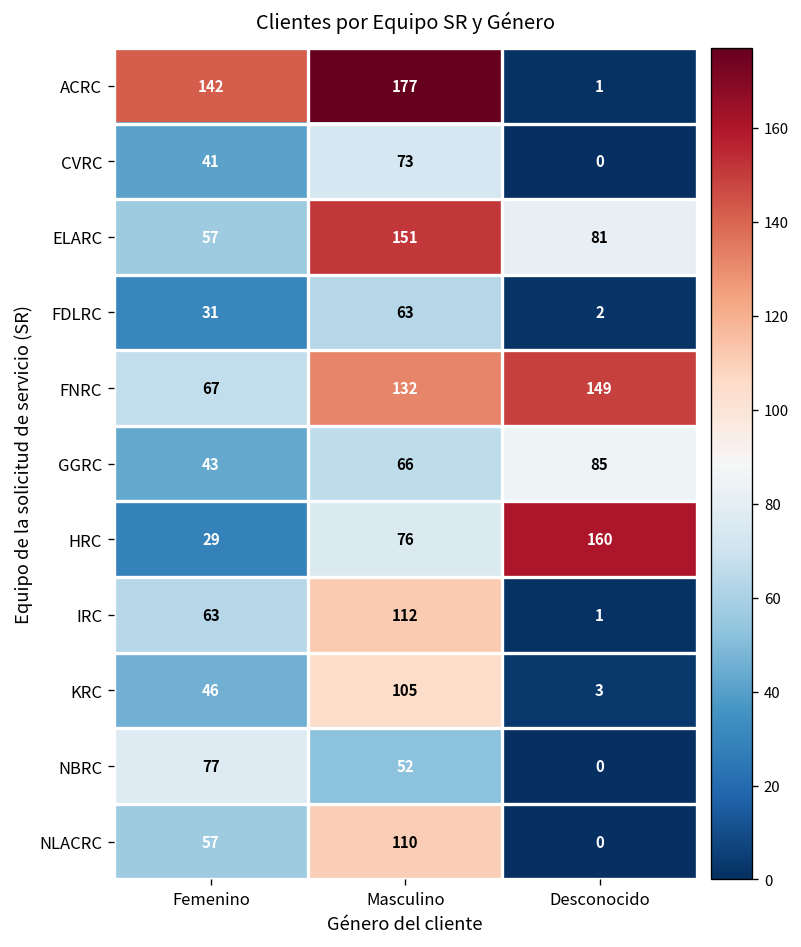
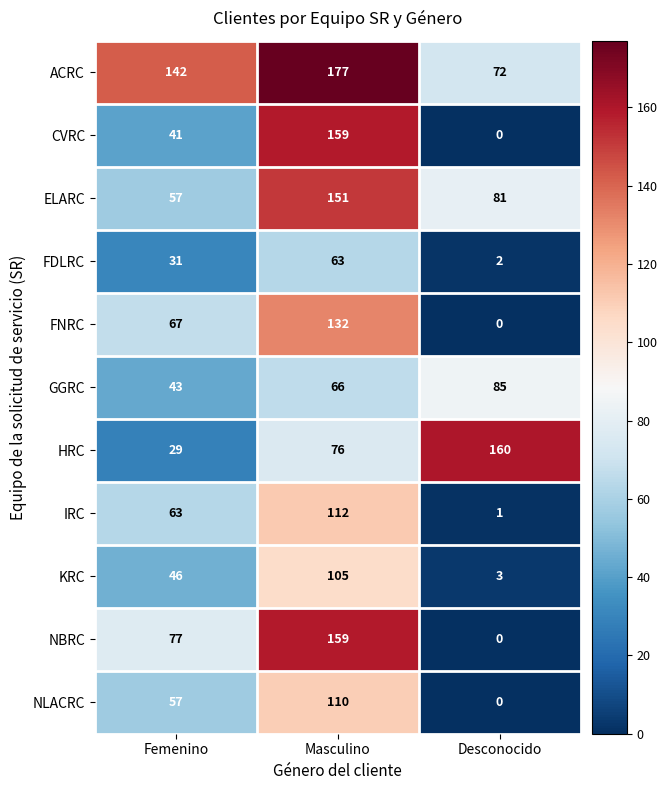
ACRC, Desconocido: 1 -> 72
CVRC, Masculino: 73 -> 159
FNRC, Desconocido: 149 -> 0
NBRC, Masculino: 52 -> 159
